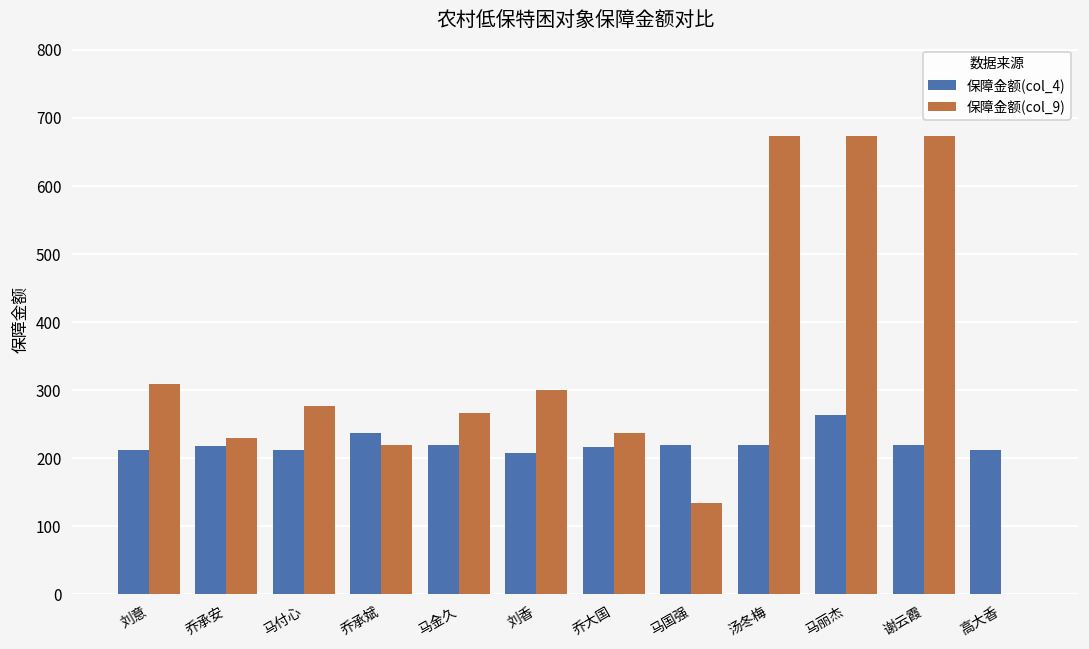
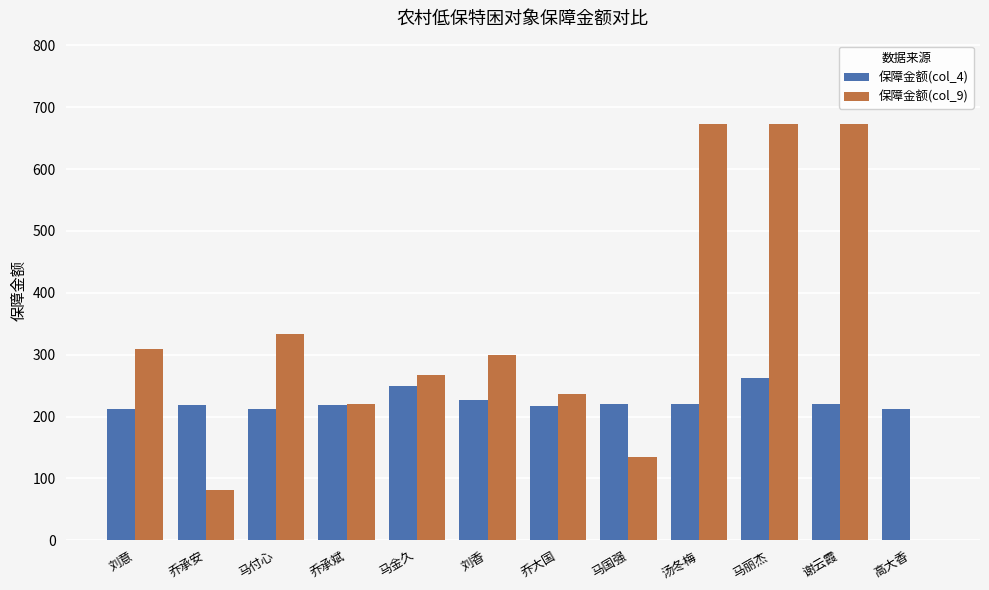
保障金额(col_9), 乔承安: 230 -> 80
保障金额(col_9), 马付心: 280 -> 330
保障金额(col_4), 乔承斌: 240 -> 220
保障金额(col_4), 马金久: 220 -> 250
保障金额(col_4), 刘香: 210 -> 230
